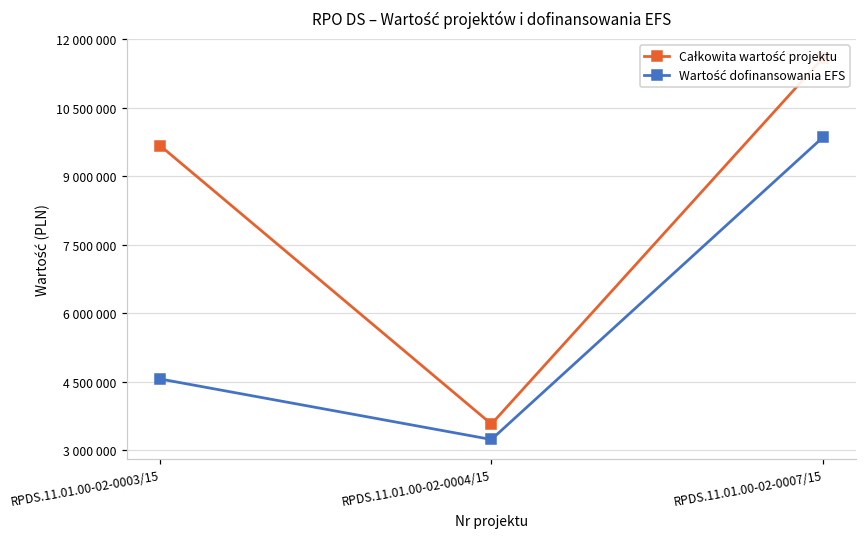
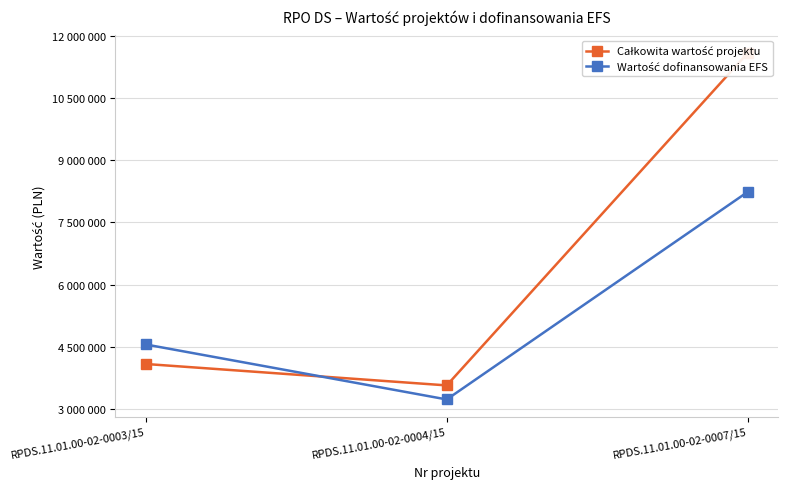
Całkowita wartość projektu, RPDS.11.01.00-02-0003/15: 9700000 -> 4100000
Wartość dofinansowania EFS, RPDS.11.01.00-02-0007/15: 9800000 -> 8200000
